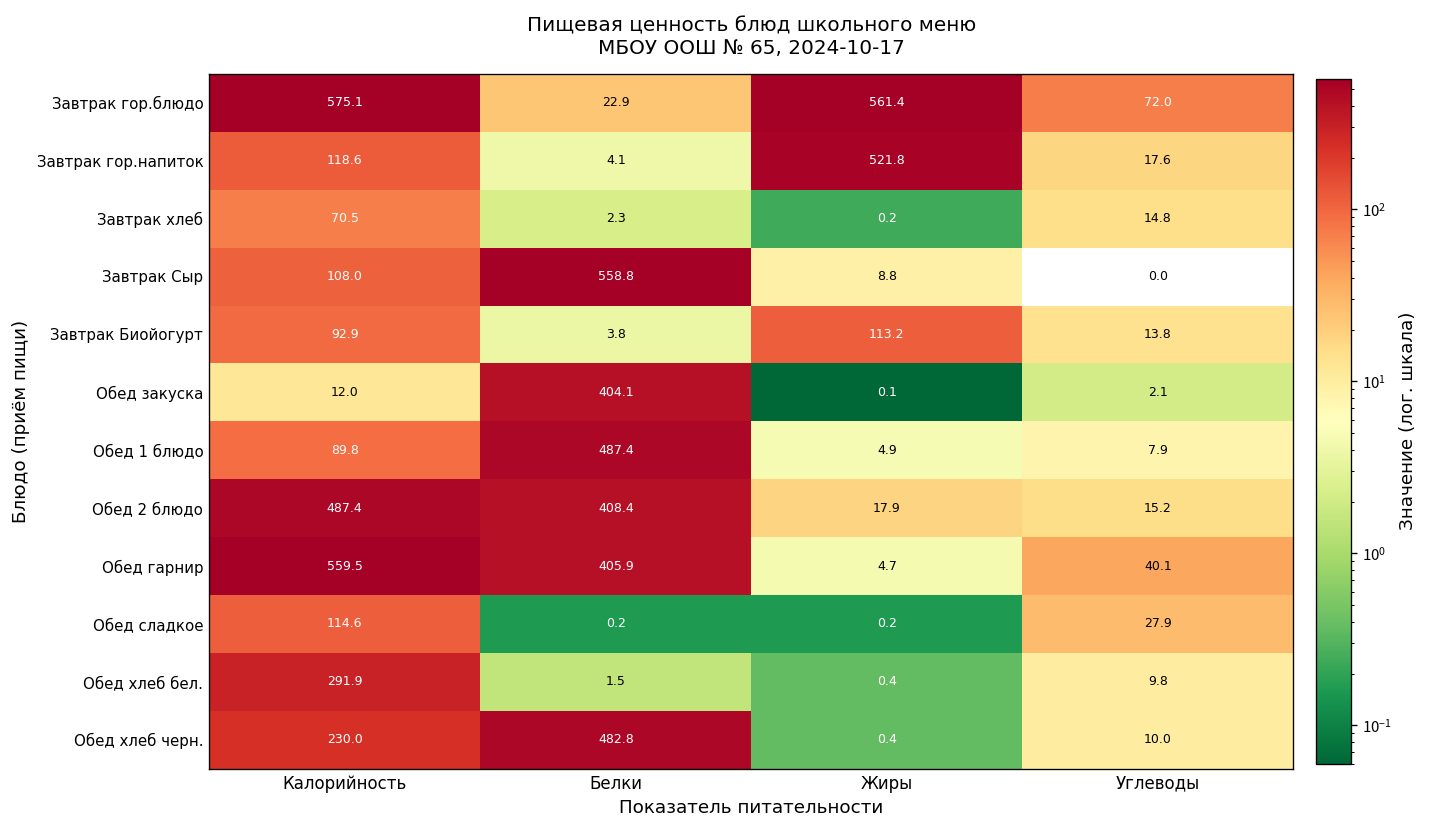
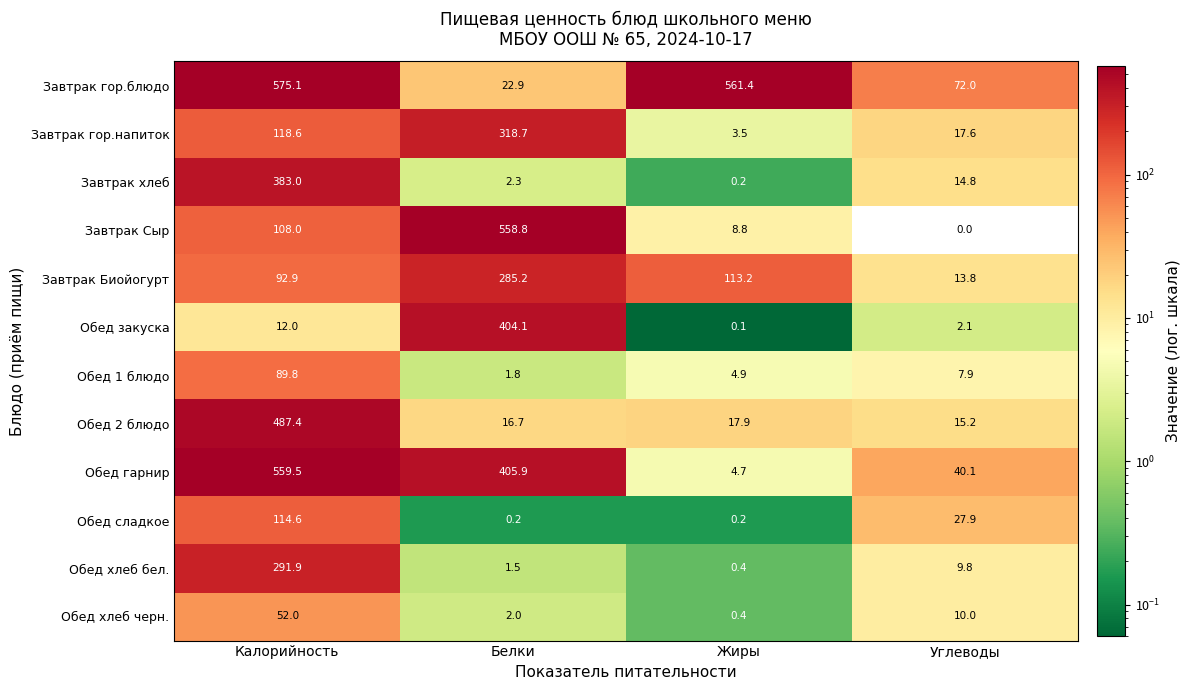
Завтрак гор.напиток, Белки: 4.1 -> 318.7
Завтрак гор.напиток, Жиры: 521.8 -> 3.5
Завтрак хлеб, Калорийность: 70.5 -> 383.0
Завтрак Биойогурт, Белки: 3.8 -> 285.2
Обед 1 блюдо, Белки: 487.4 -> 1.8
Обед 2 блюдо, Белки: 408.4 -> 16.7
Обед хлеб черн., Калорийность: 230.0 -> 52.0
Обед хлеб черн., Белки: 482.8 -> 2.0
